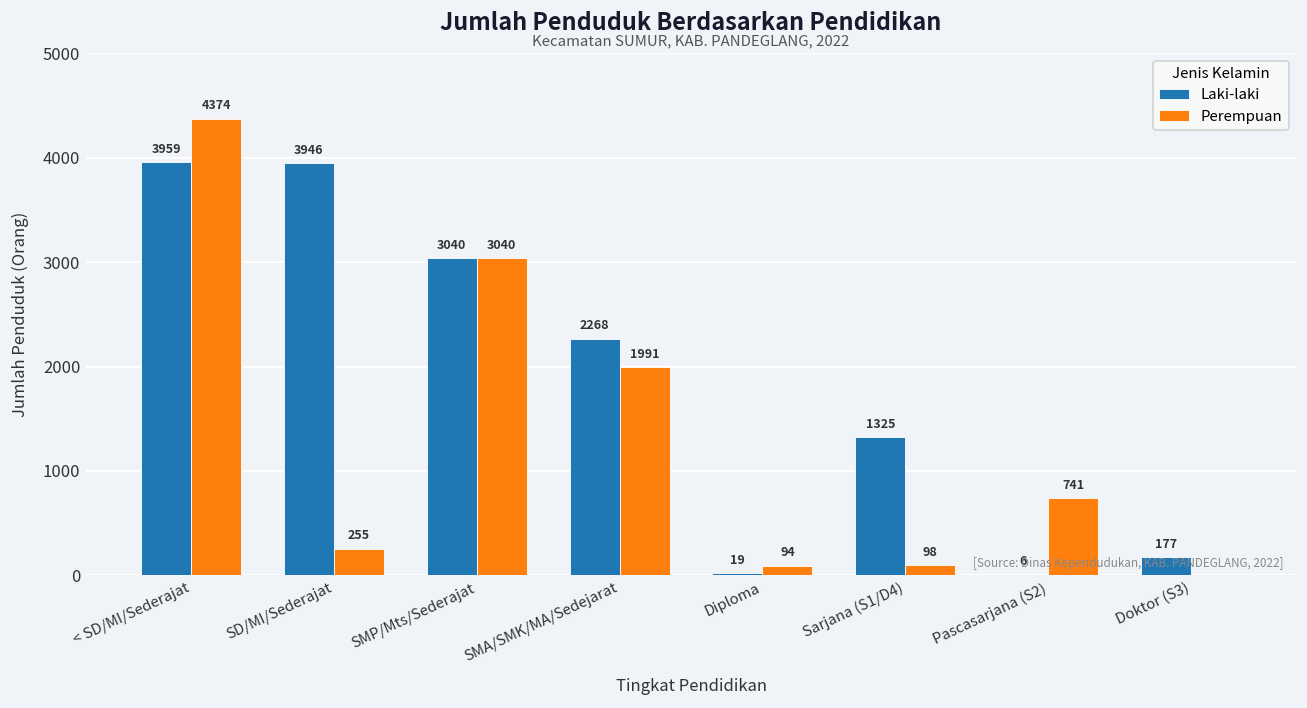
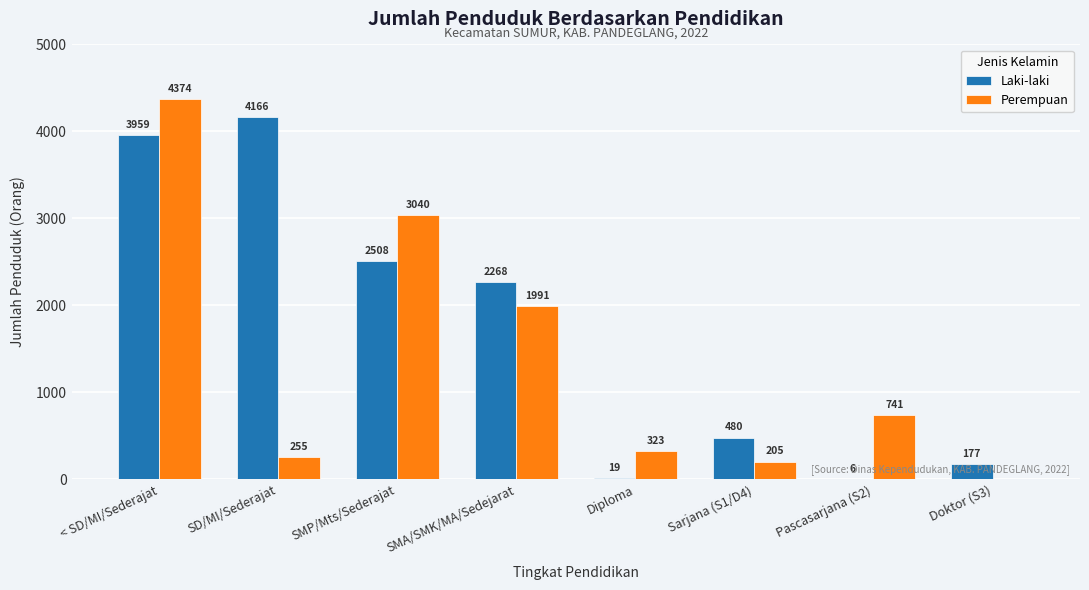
Laki-laki, SD/MI/Sederajat: 3946 -> 4166
Laki-laki, SMP/Mts/Sederajat: 3040 -> 2508
Perempuan, Diploma: 94 -> 323
Laki-laki, Sarjana (S1/D4): 1325 -> 480
Perempuan, Sarjana (S1/D4): 98 -> 205
